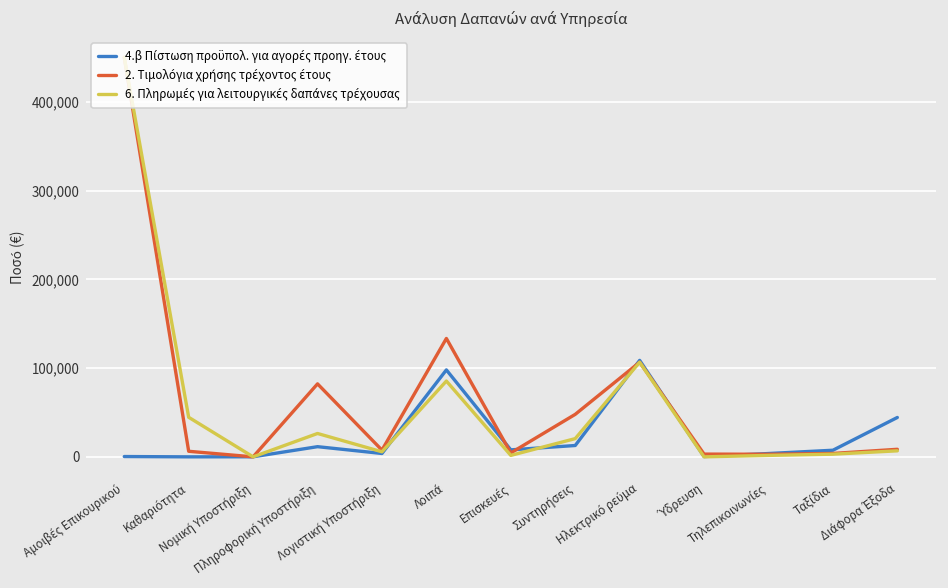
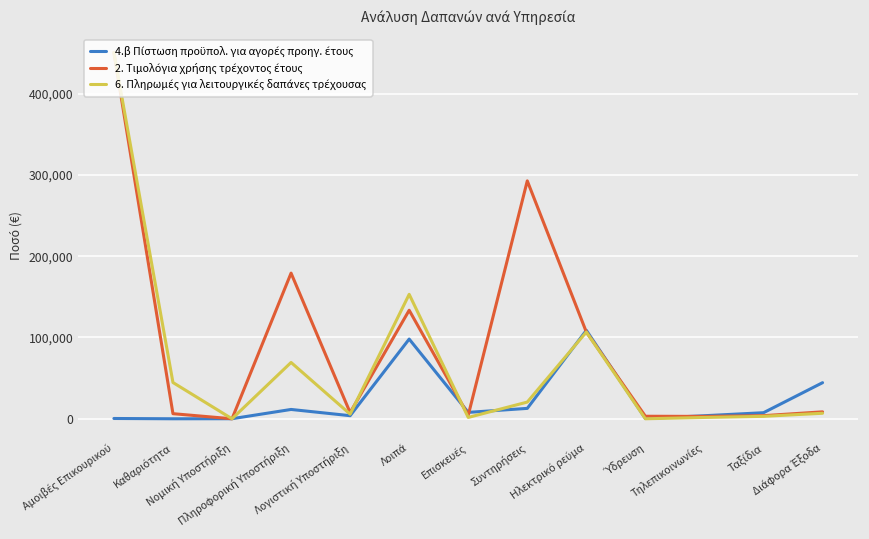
2. Τιμολόγια χρήσης τρέχοντος έτους, Πληροφορική Υποστήριξη: 80,000 -> 180,000
6. Πληρωμές για λειτουργικές δαπάνες τρέχουσας, Πληροφορική Υποστήριξη: 30,000 -> 70,000
6. Πληρωμές για λειτουργικές δαπάνες τρέχουσας, Λοιπά: 90,000 -> 150,000
2. Τιμολόγια χρήσης τρέχοντος έτους, Συντηρήσεις: 50,000 -> 290,000
